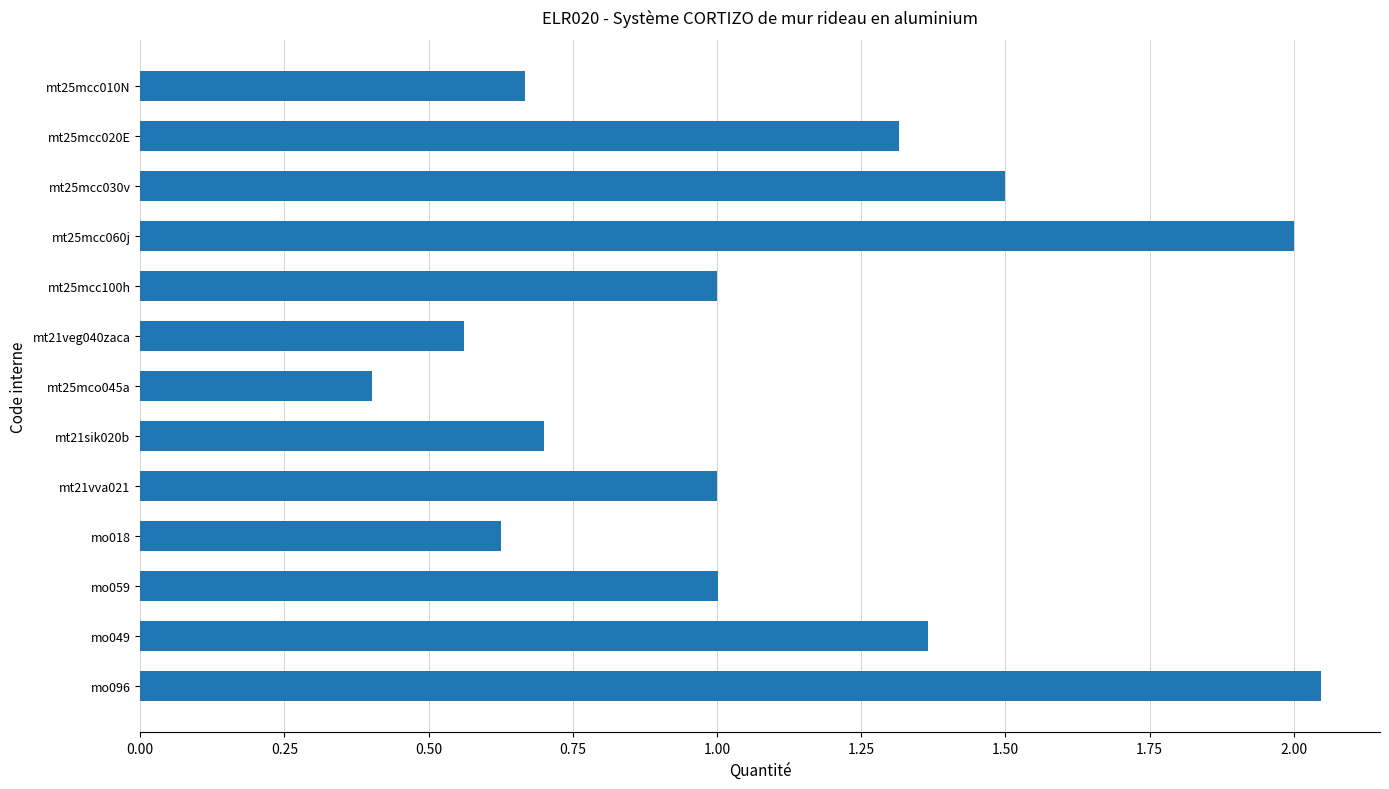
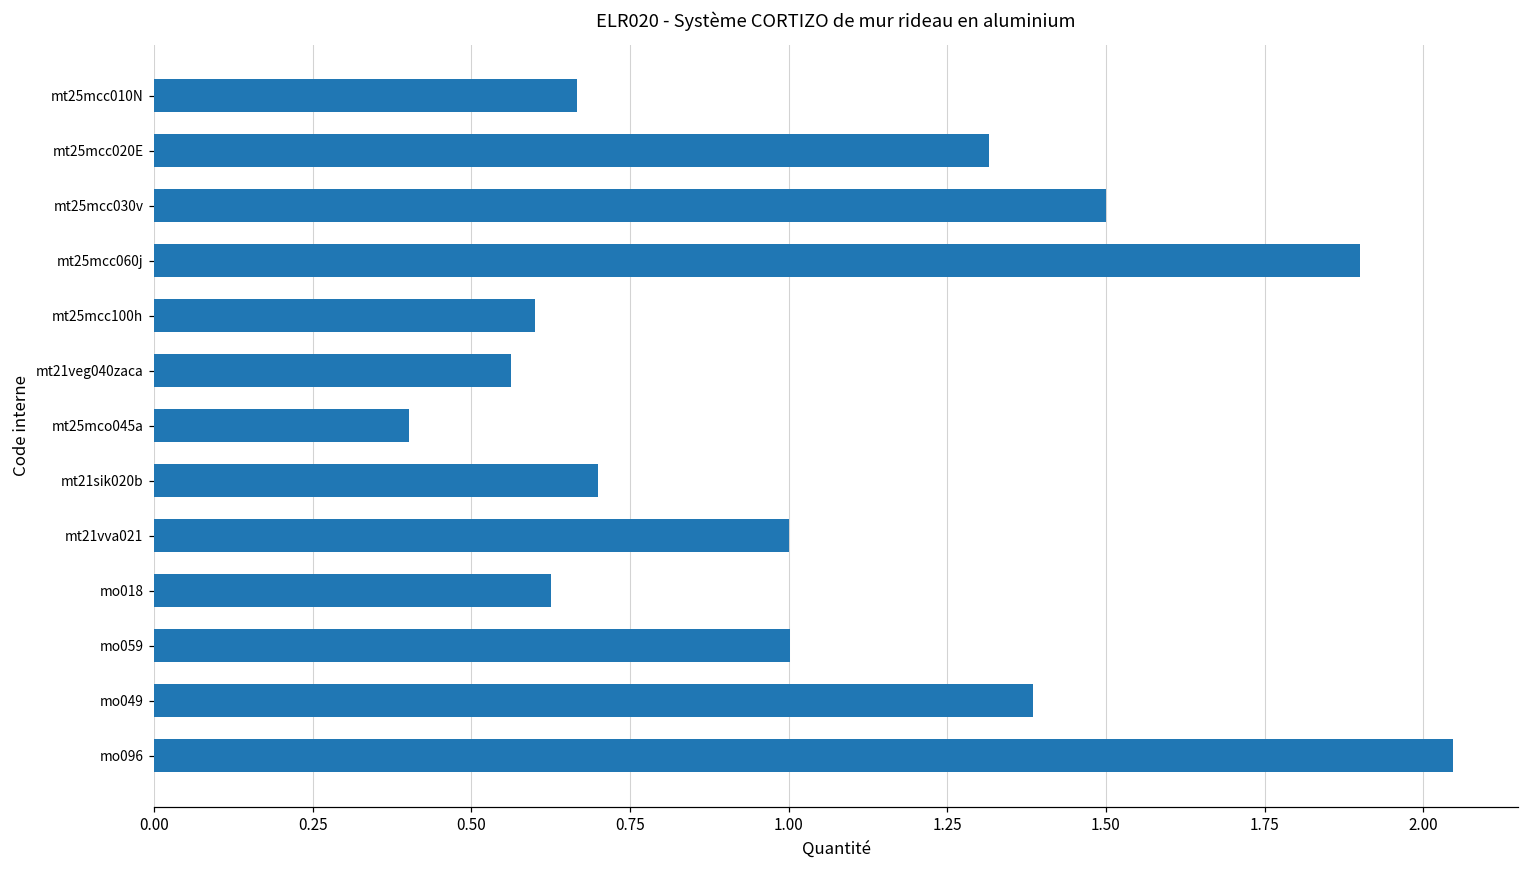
mt25mcc060j: 2.0 -> 1.9
mt25mcc100h: 1.0 -> 0.6
mo049: 1.37 -> 1.39
